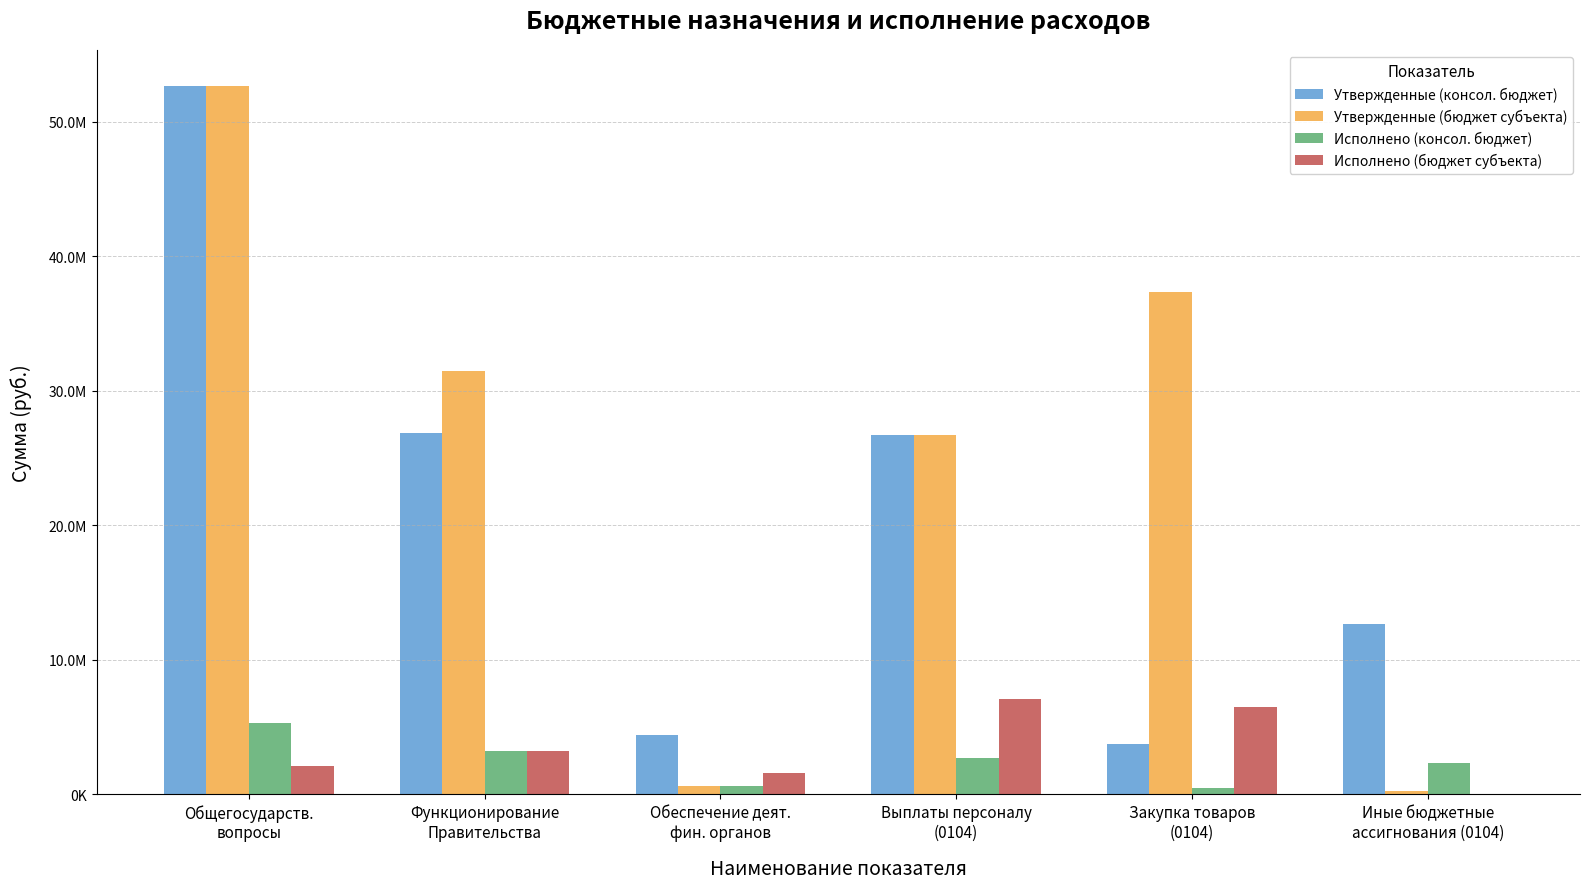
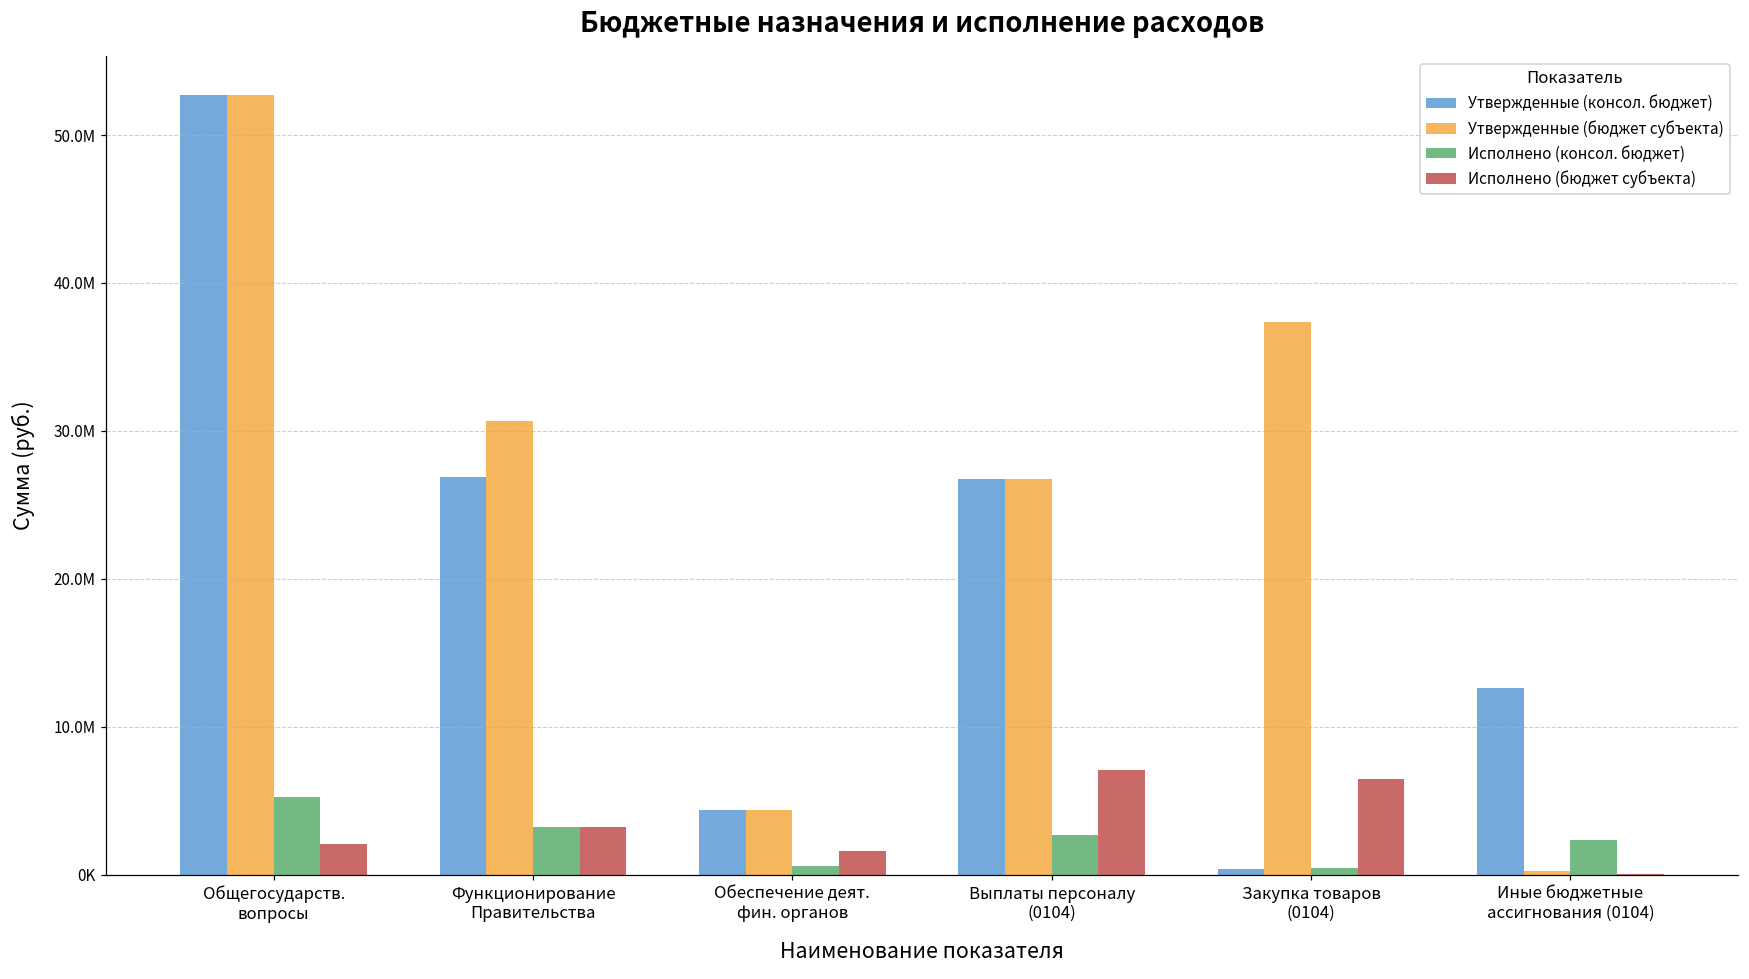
Утвержденные (бюджет субъекта), Функционирование Правительства: 31500000 -> 30700000
Утвержденные (бюджет субъекта), Обеспечение деят. фин. органов: 600000 -> 4400000
Утвержденные (консол. бюджет), Закупка товаров (0104): 3700000 -> 400000
